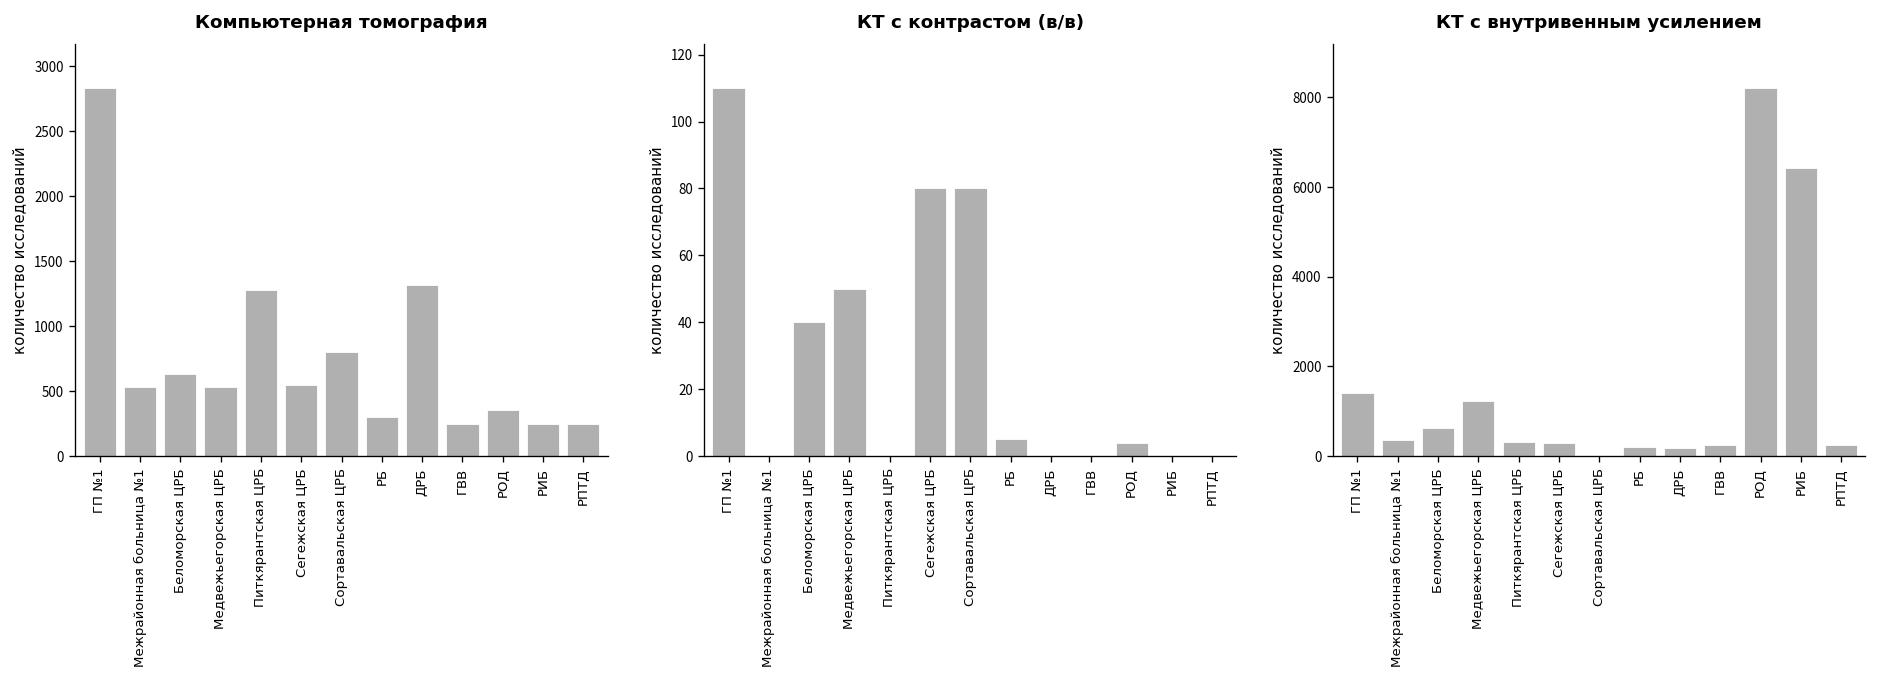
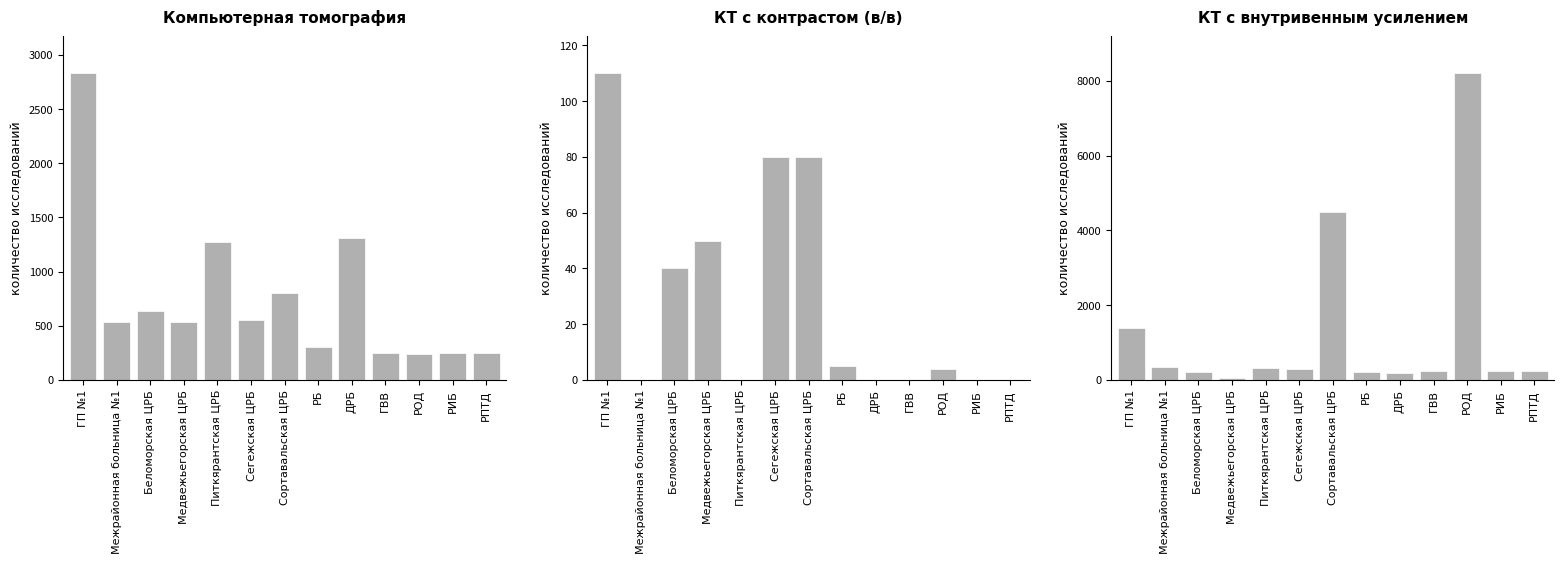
Компьютерная томография, РОД: 350 -> 240
КТ с внутривенным усилением, Беломорская ЦРБ: 600 -> 200
КТ с внутривенным усилением, Медвежьегорская ЦРБ: 1200 -> 100
КТ с внутривенным усилением, Сортавальская ЦРБ: 0 -> 4500
КТ с внутривенным усилением, РИБ: 6400 -> 300
